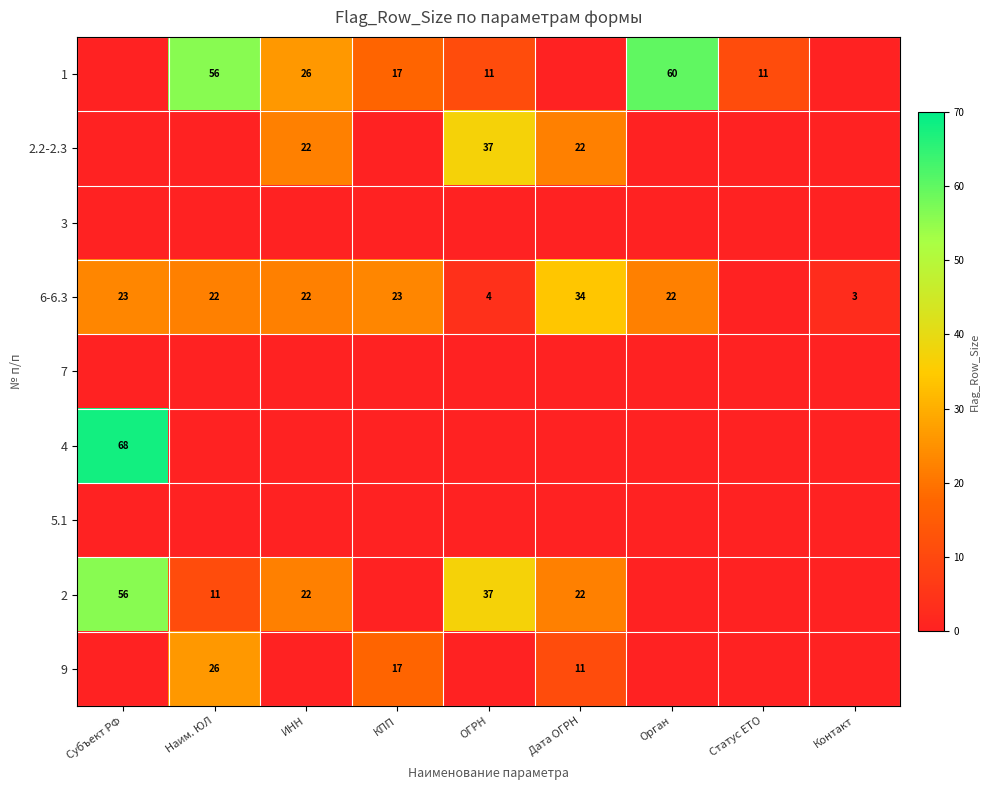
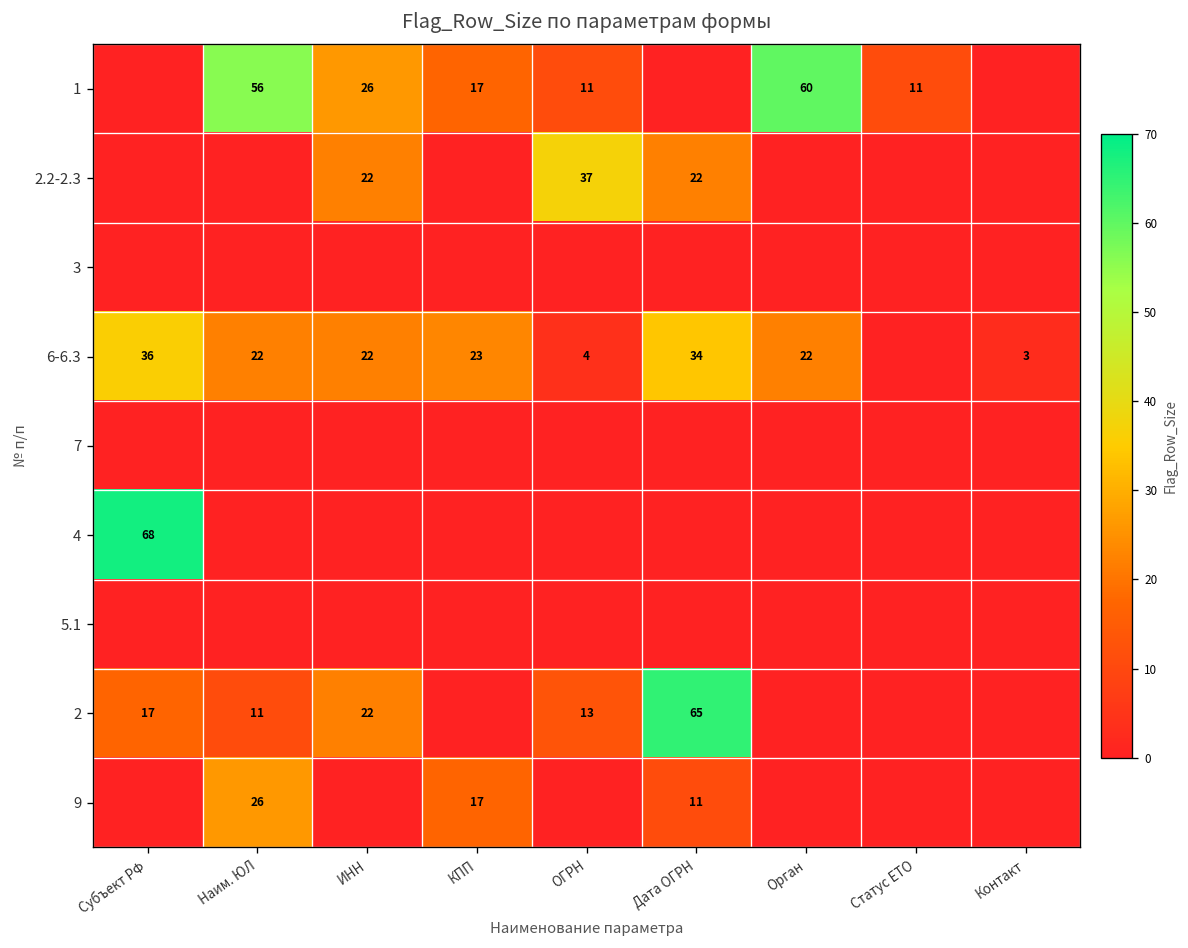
6-6.3, Субъект РФ: 23 -> 36
2, Субъект РФ: 56 -> 17
2, ОГРН: 37 -> 13
2, Дата ОГРН: 22 -> 65
